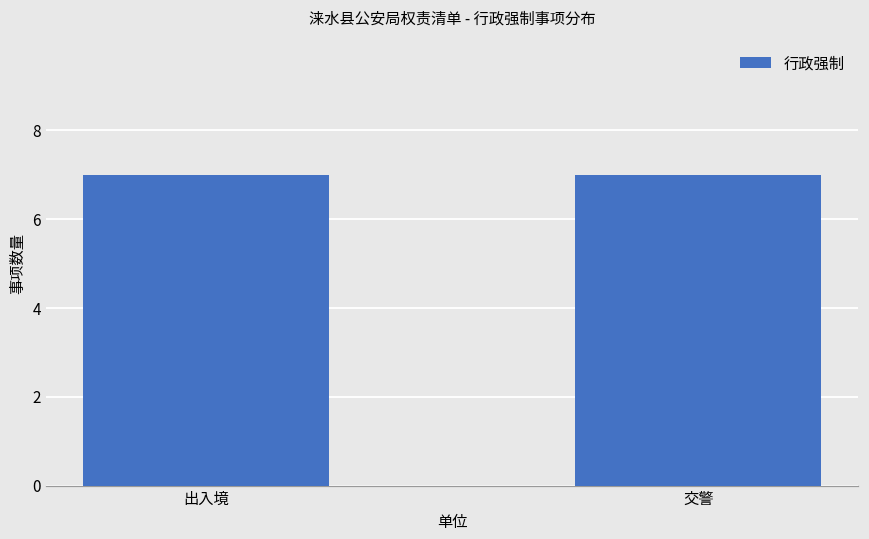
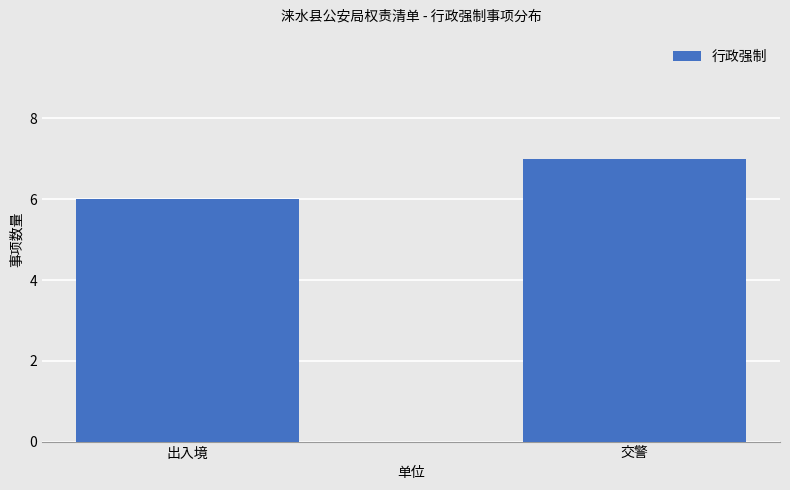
出入境: 7 -> 6
